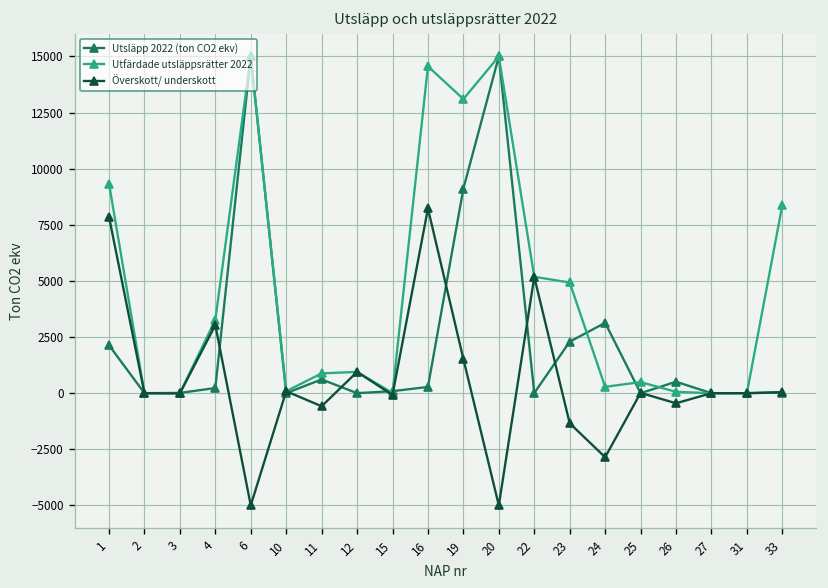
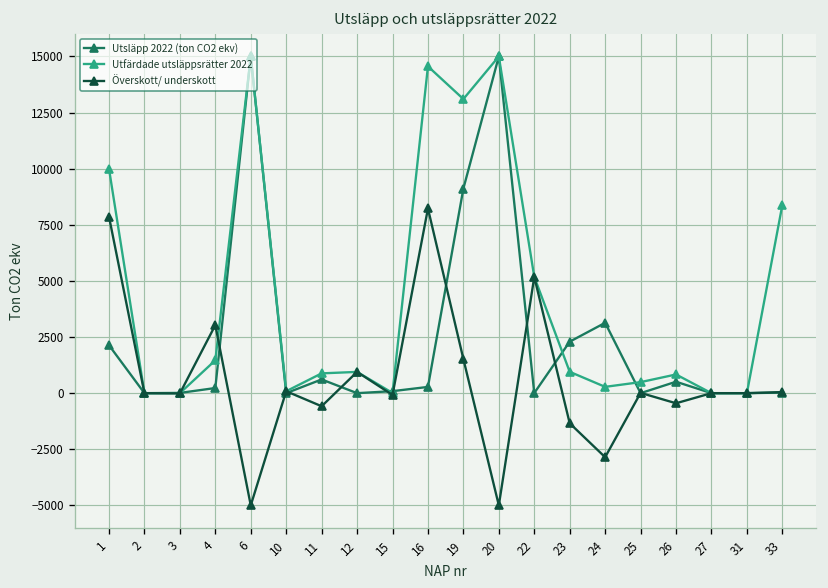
Utfärdade utsläppsrätter 2022, 1: 9300 -> 10000
Utfärdade utsläppsrätter 2022, 4: 3300 -> 1500
Utfärdade utsläppsrätter 2022, 23: 4900 -> 1000
Utfärdade utsläppsrätter 2022, 26: 100 -> 800
